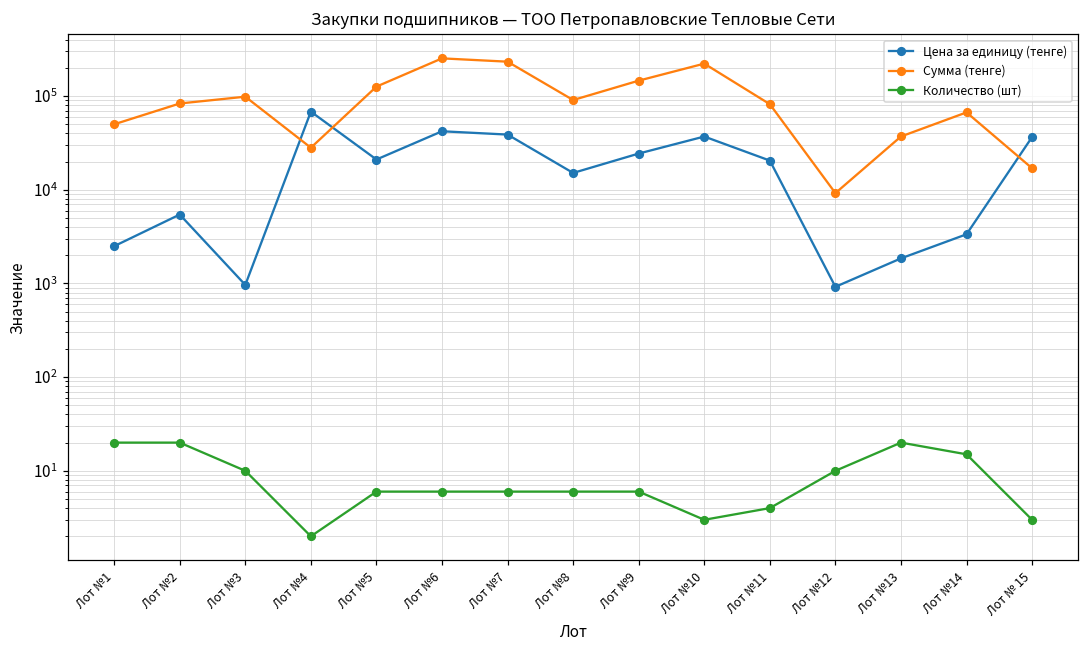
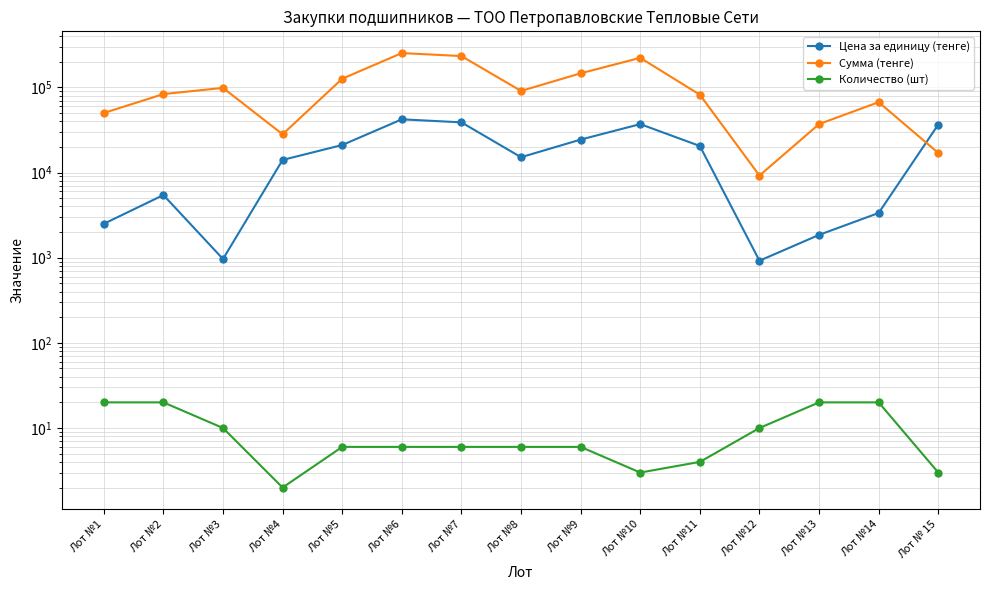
Цена за единицу (тенге), Лот №4: 70000 -> 14000
Количество (шт), Лот №14: 15 -> 20
